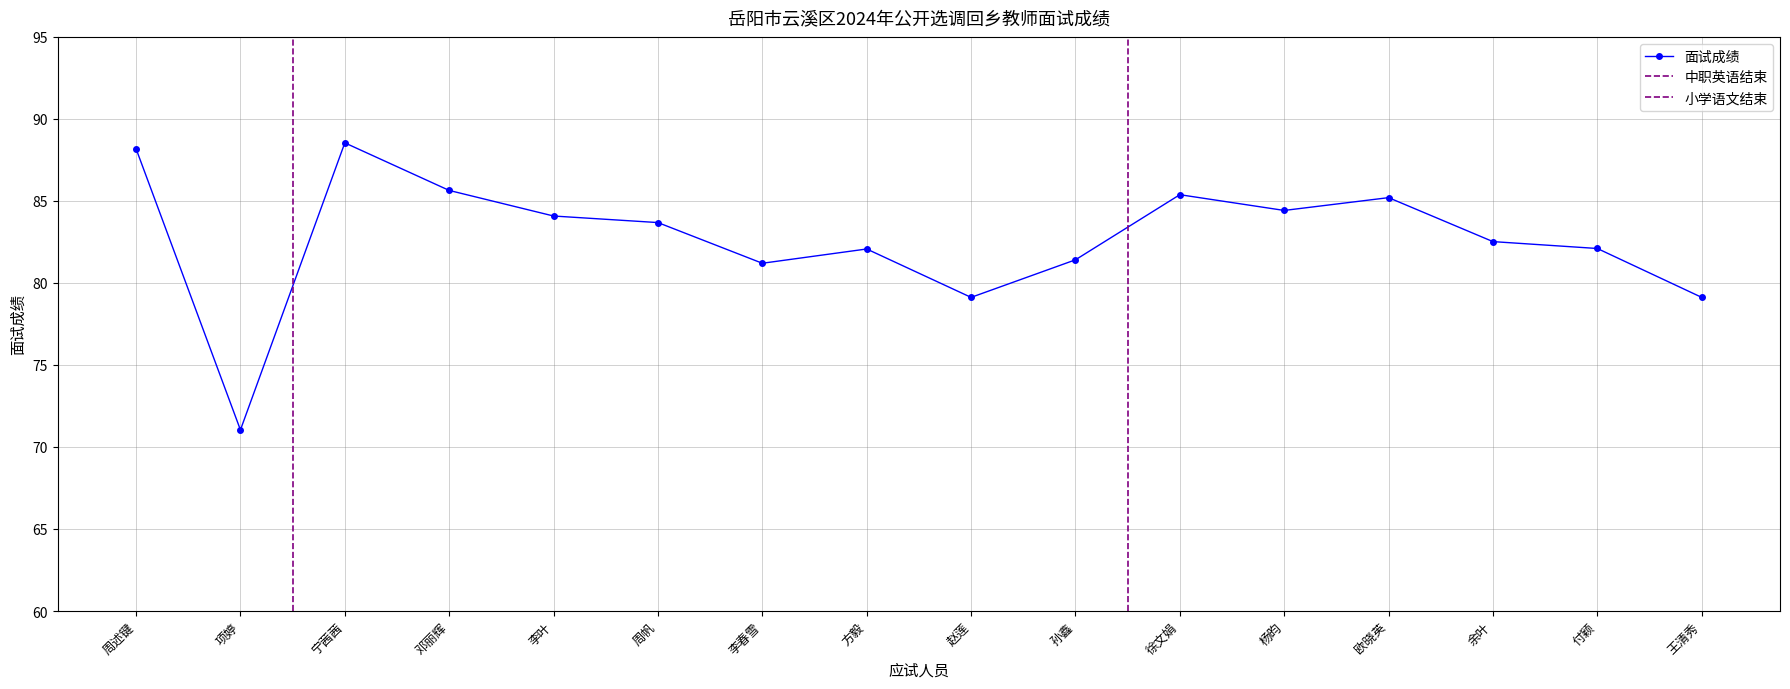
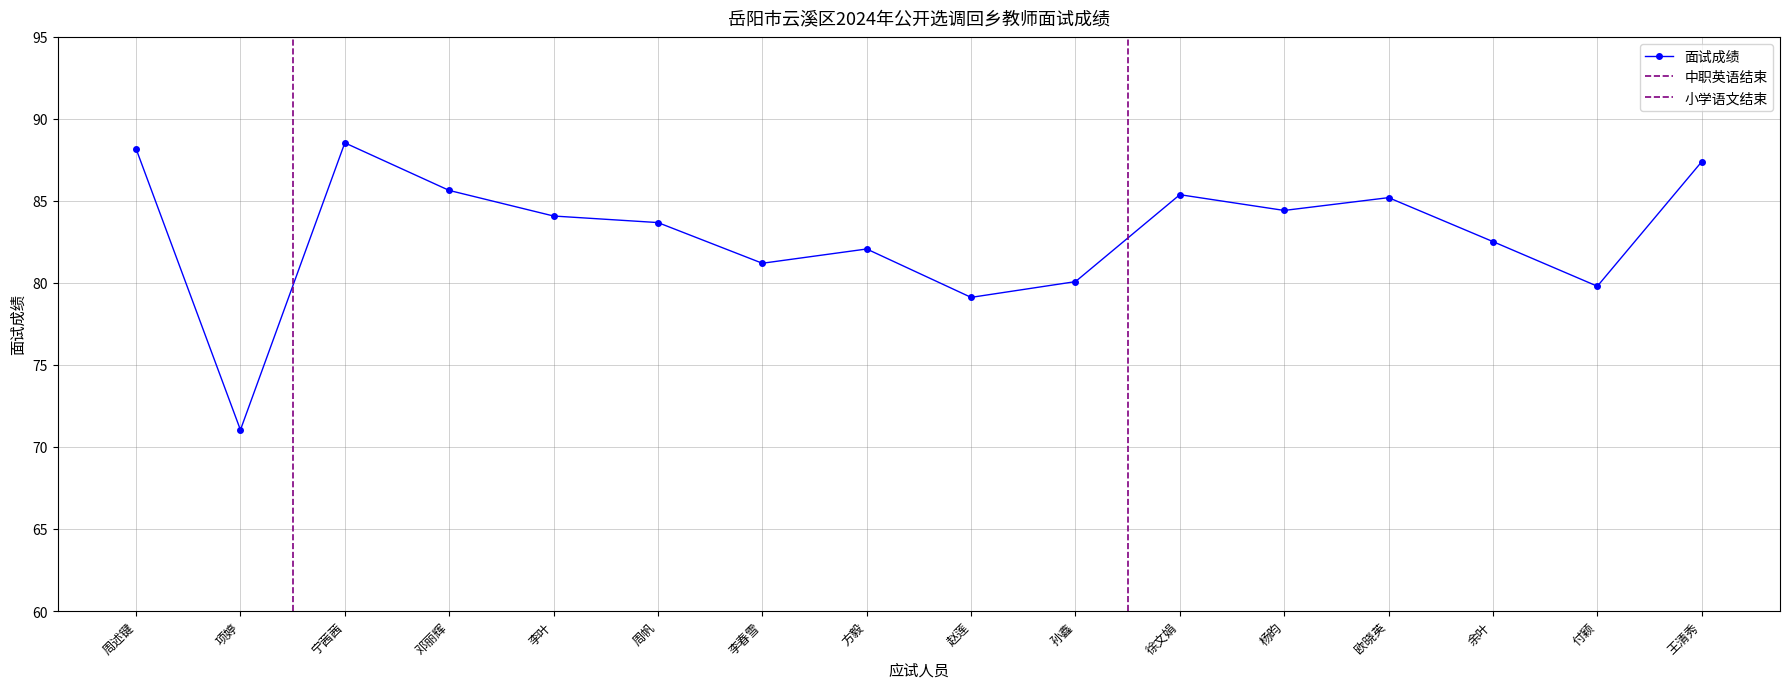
孙鑫: 81.4 -> 80.1
付颖: 82.1 -> 79.8
王清秀: 79.1 -> 87.4
